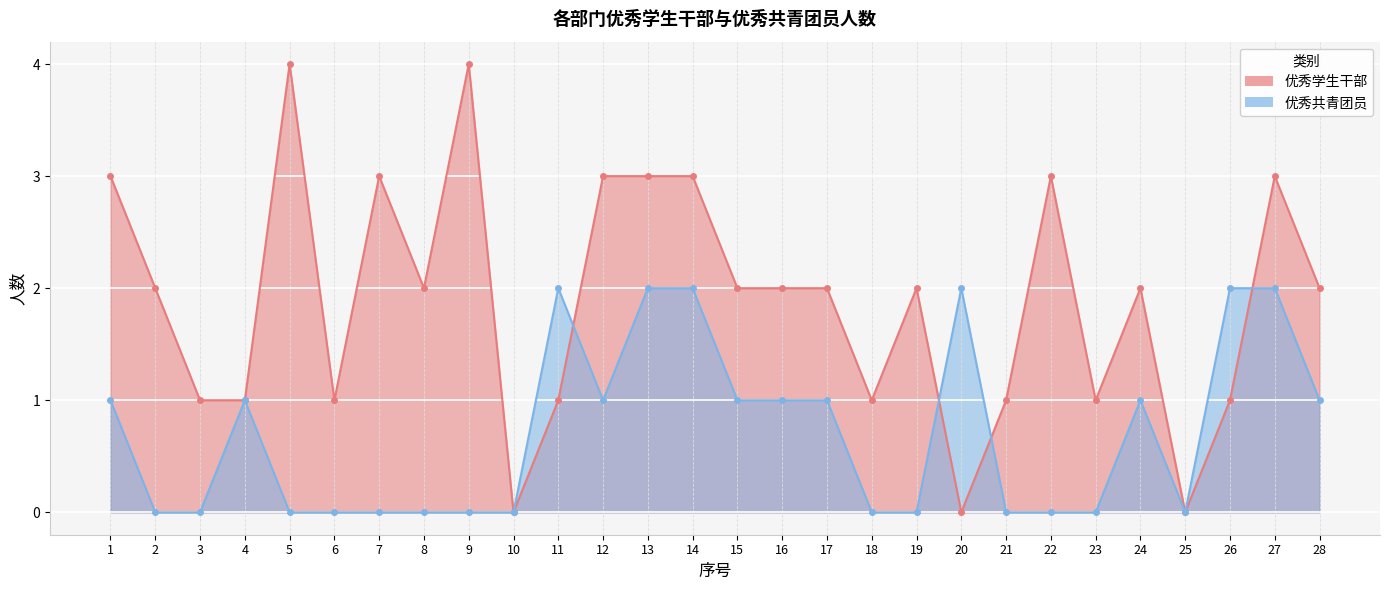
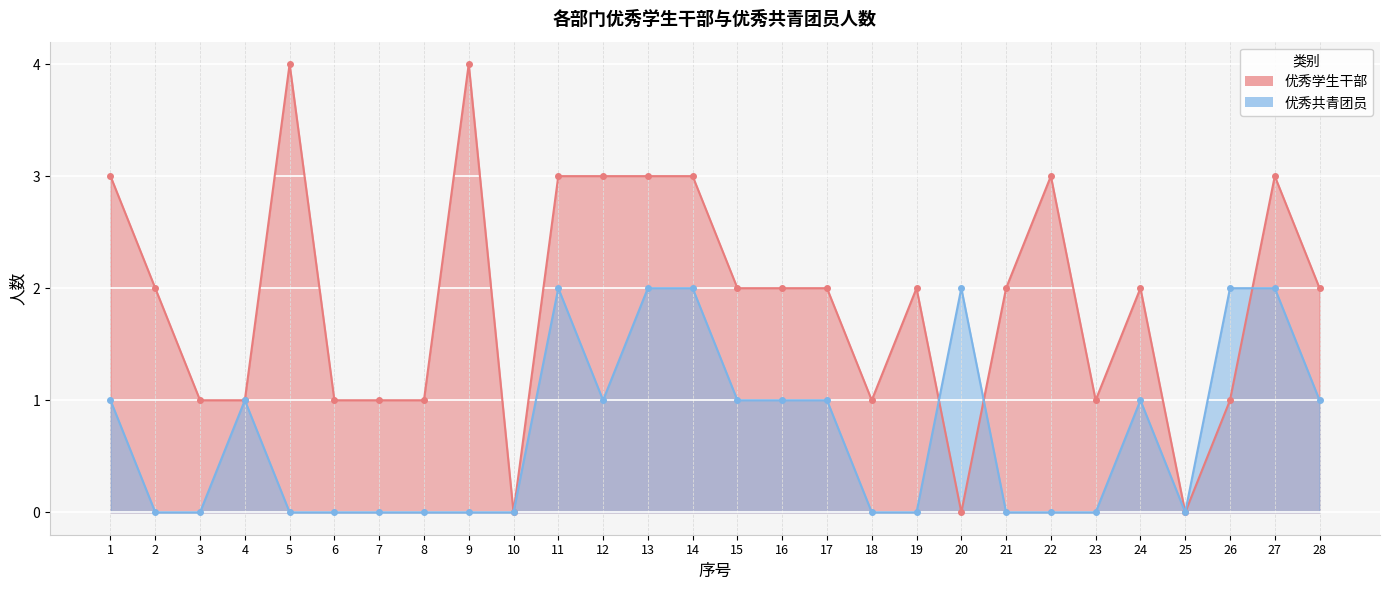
优秀学生干部, 7: 3 -> 1
优秀学生干部, 8: 2 -> 1
优秀学生干部, 11: 1 -> 3
优秀学生干部, 21: 1 -> 2
